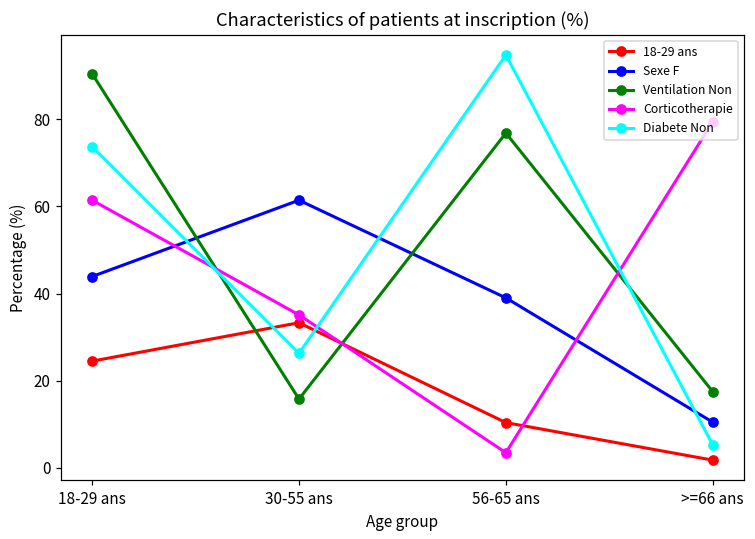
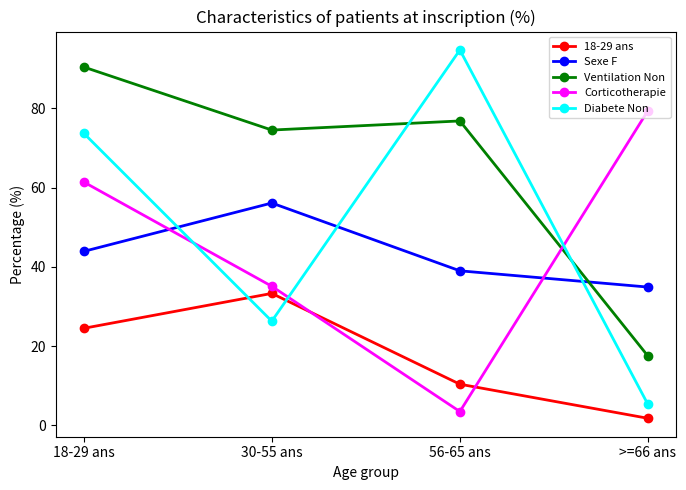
Sexe F, 30-55 ans: 61 -> 56
Ventilation Non, 30-55 ans: 16 -> 75
Sexe F, >=66 ans: 11 -> 35
